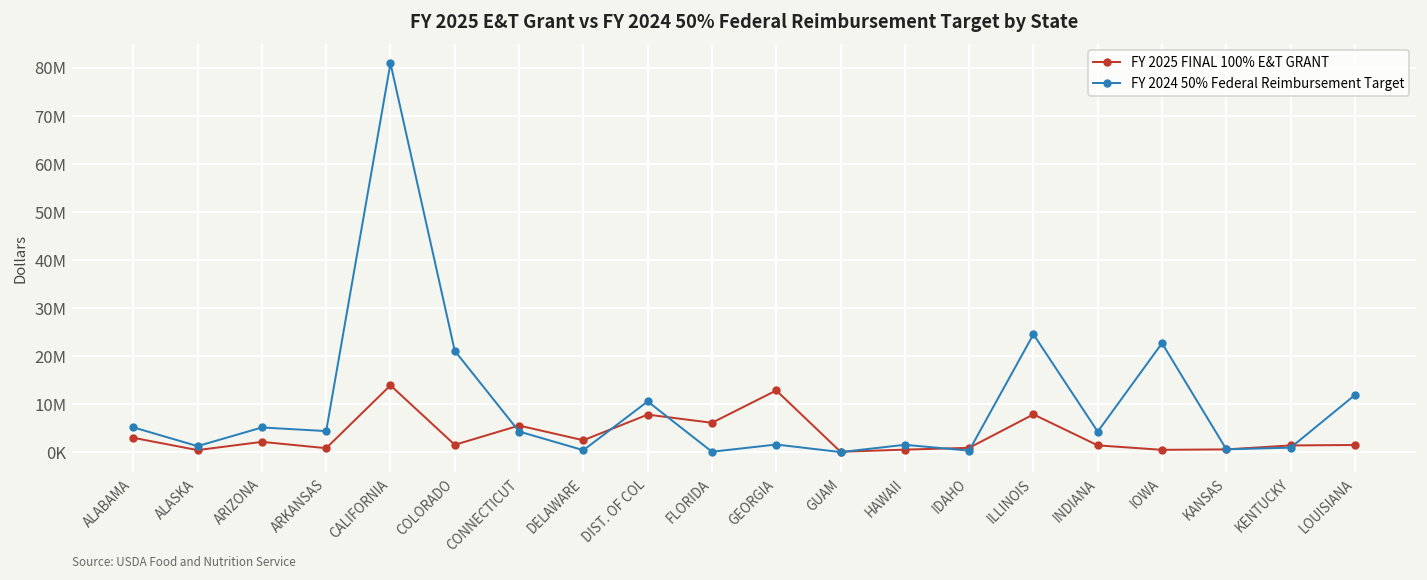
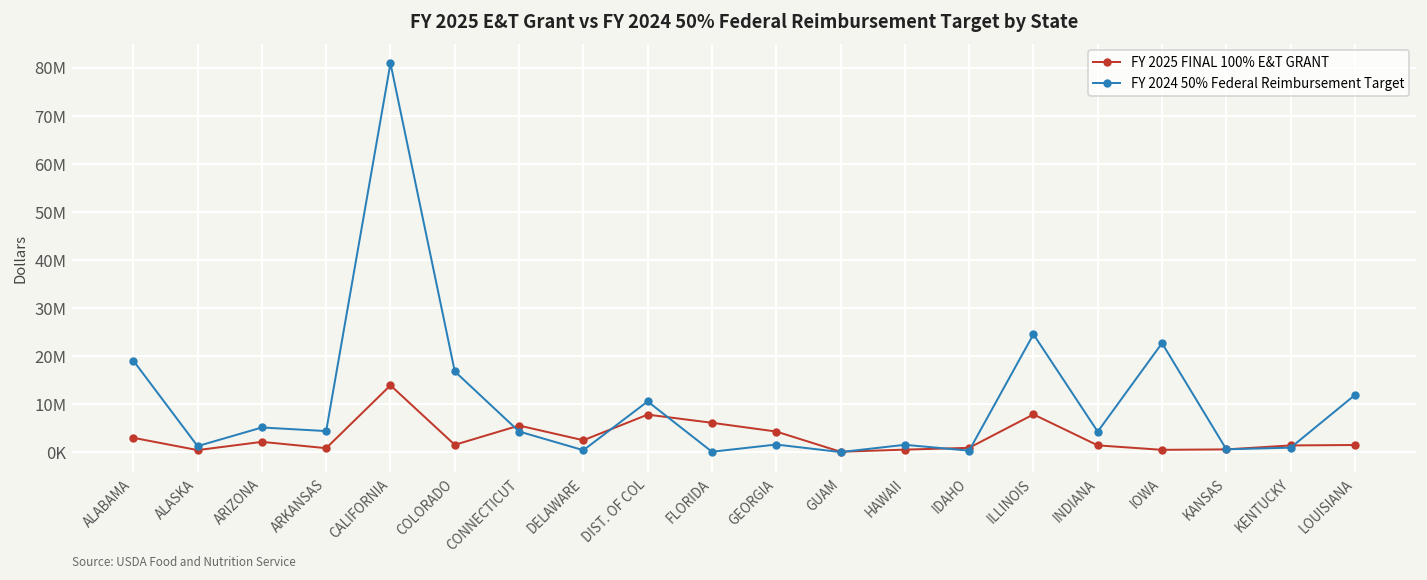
FY 2024 50% Federal Reimbursement Target, ALABAMA: 5000000 -> 19000000
FY 2024 50% Federal Reimbursement Target, COLORADO: 21000000 -> 17000000
FY 2025 FINAL 100% E&T GRANT, GEORGIA: 13000000 -> 4000000
